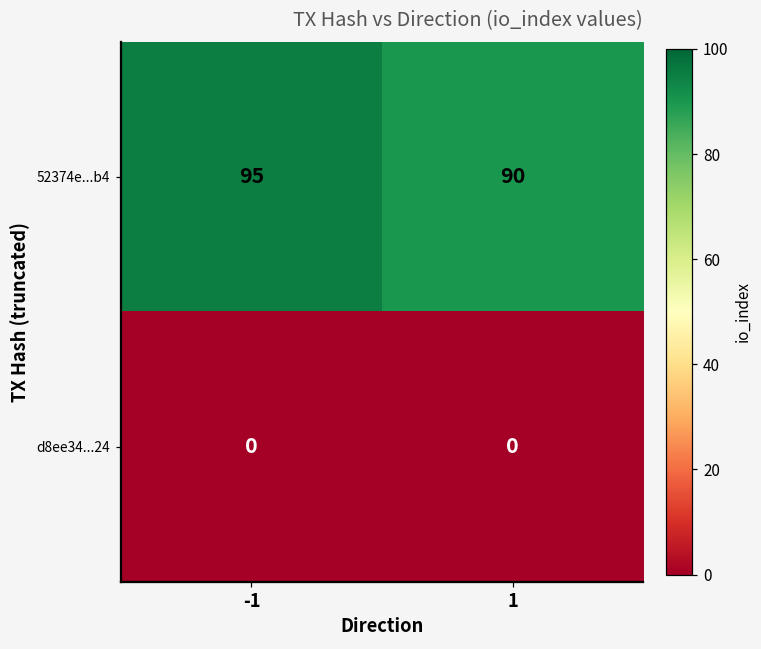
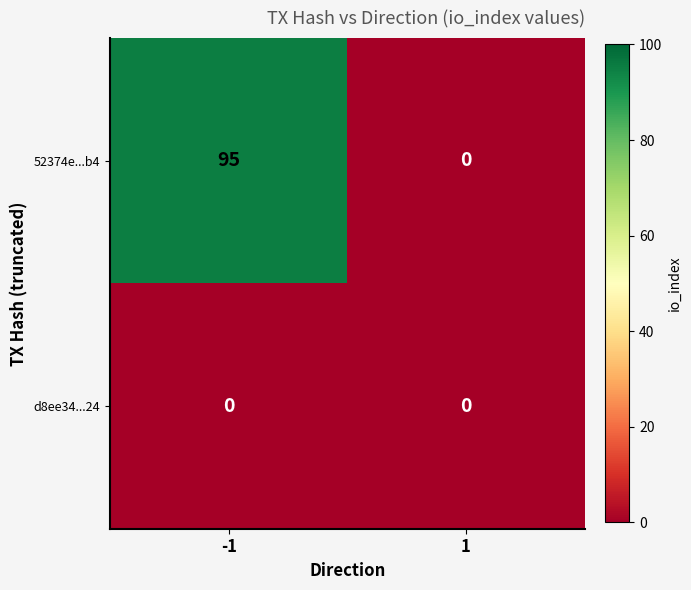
52374e...b4, 1: 90 -> 0
